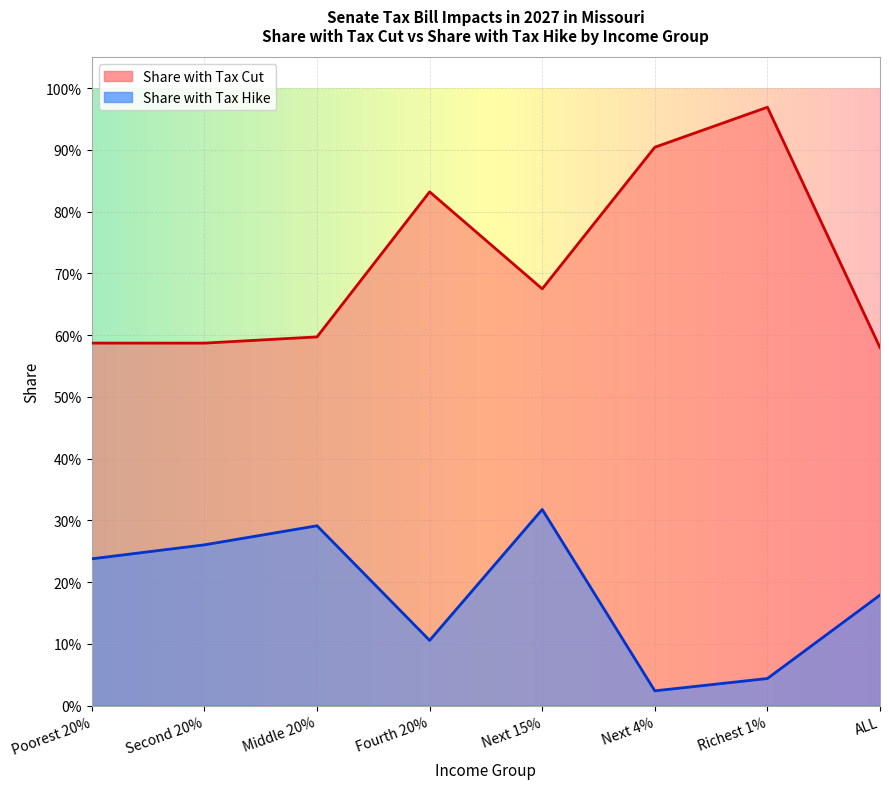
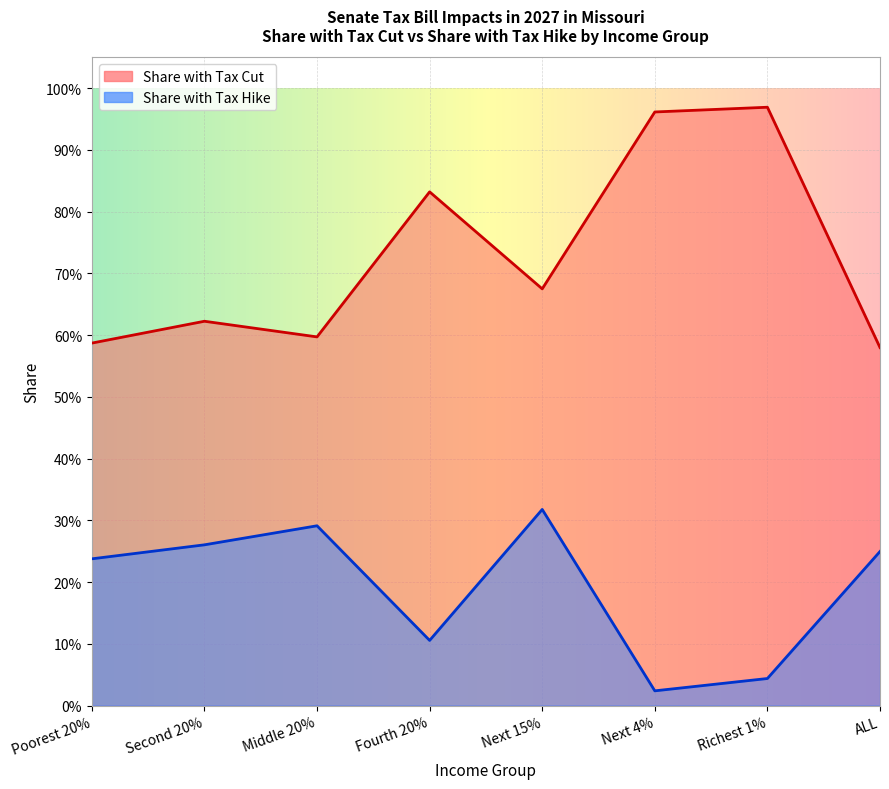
Share with Tax Cut, Second 20%: 59% -> 62%
Share with Tax Cut, Next 4%: 90% -> 96%
Share with Tax Hike, ALL: 18% -> 25%
